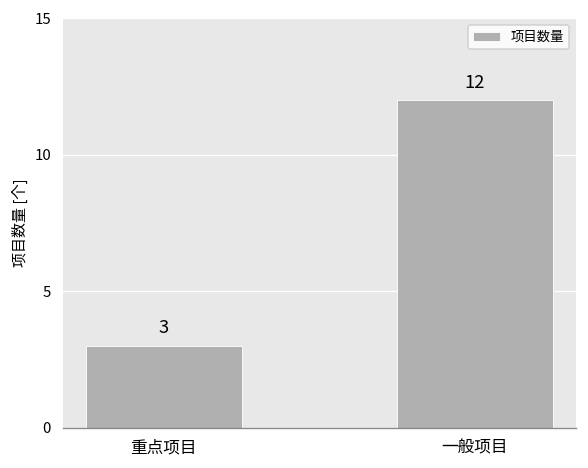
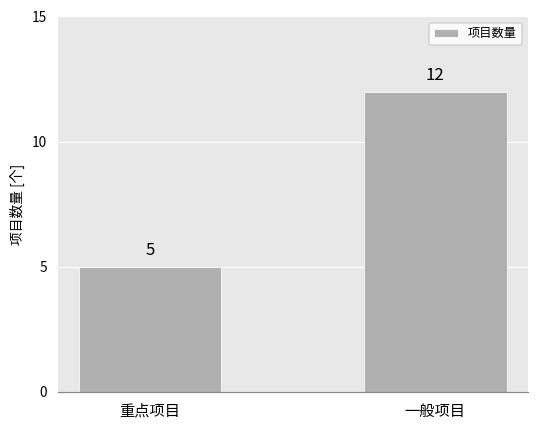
重点项目: 3 -> 5
